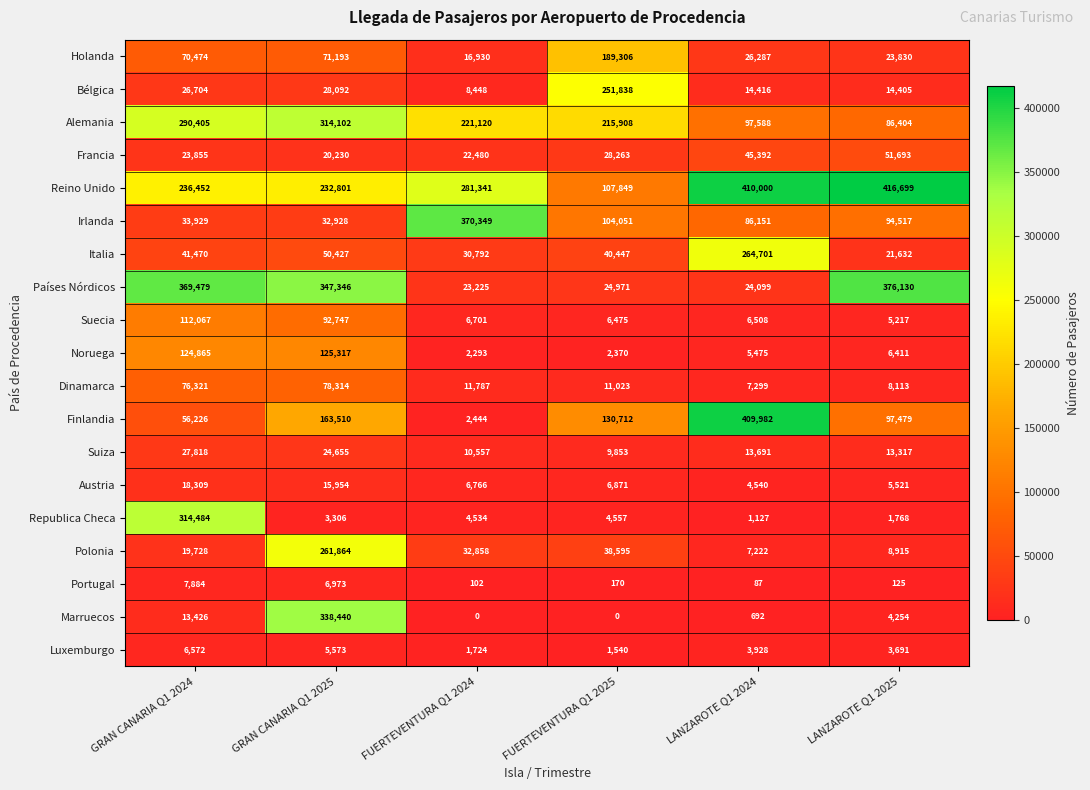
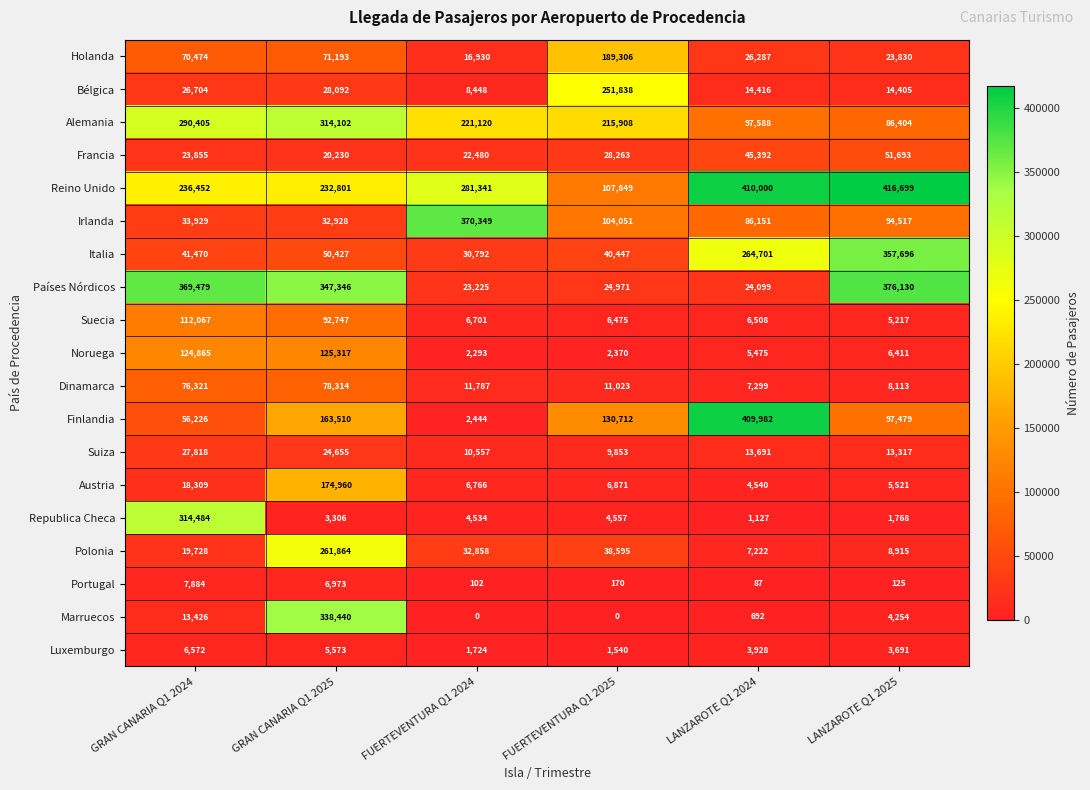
Italia, LANZAROTE Q1 2025: 21,632 -> 357,696
Austria, GRAN CANARIA Q1 2025: 15,954 -> 174,960
